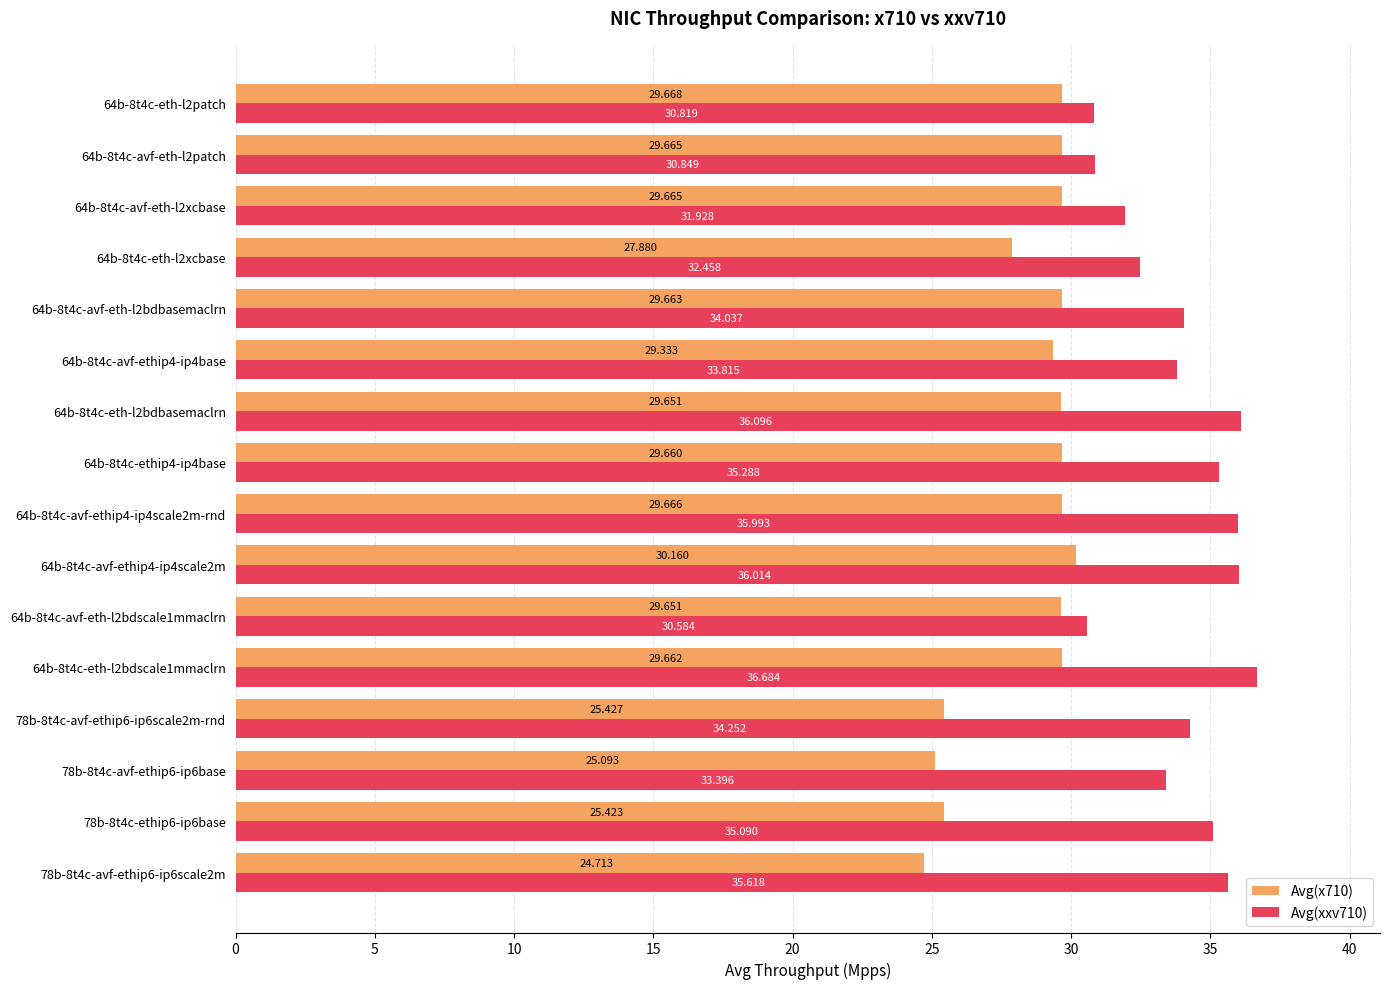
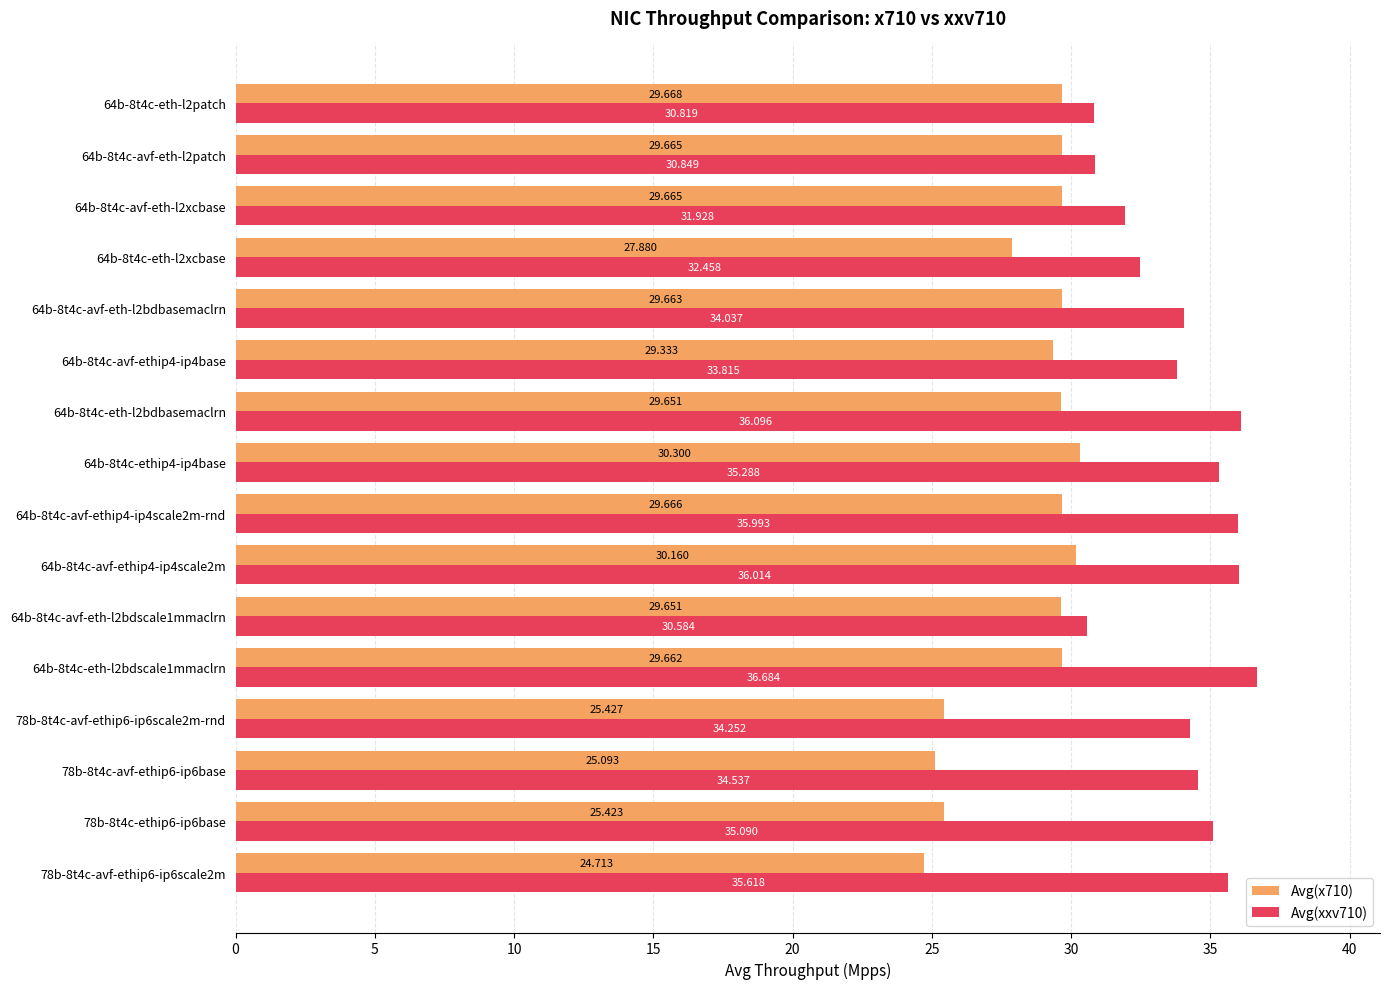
Avg(x710), 64b-8t4c-ethip4-ip4base: 29.660 -> 30.300
Avg(xxv710), 78b-8t4c-avf-ethip6-ip6base: 33.396 -> 34.537
